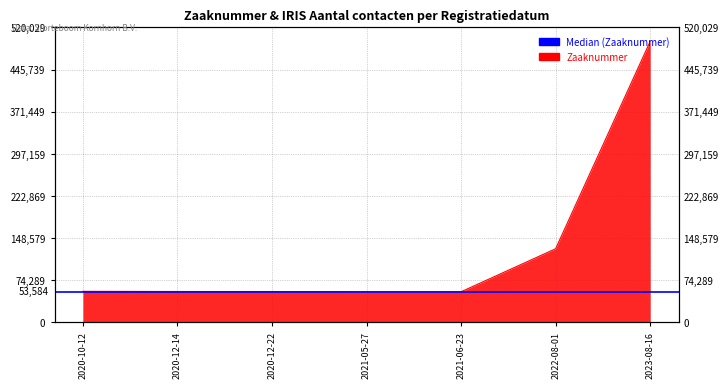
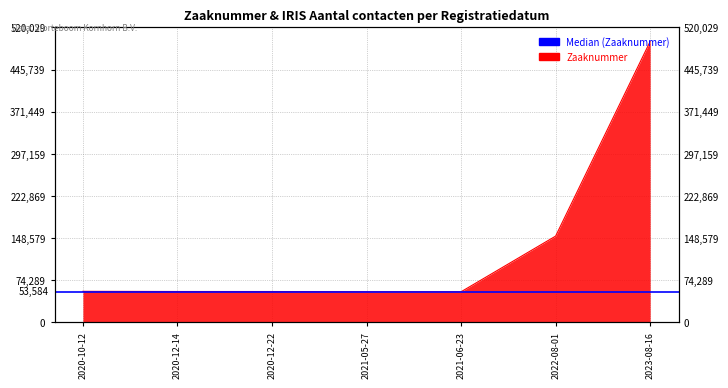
2022-08-01: 130,000 -> 150,000
